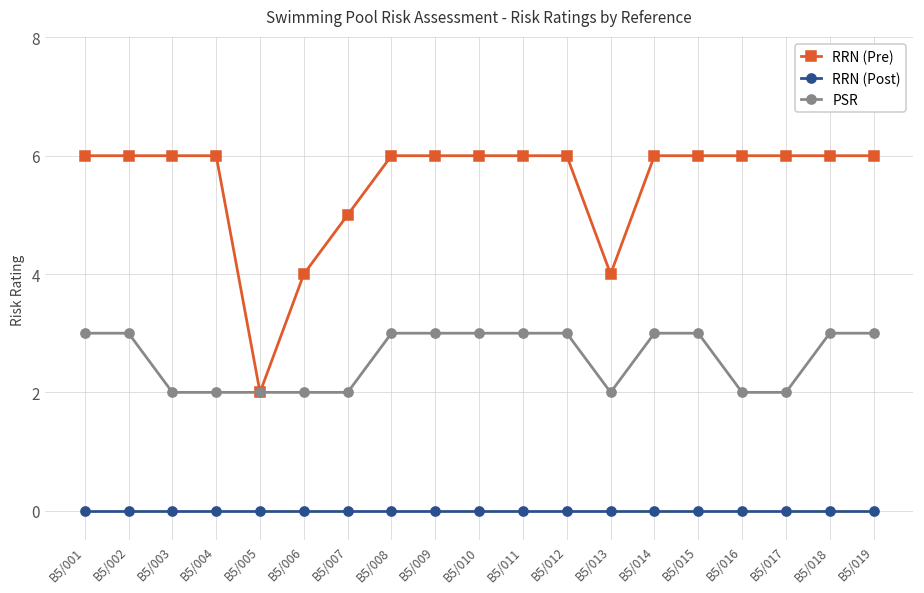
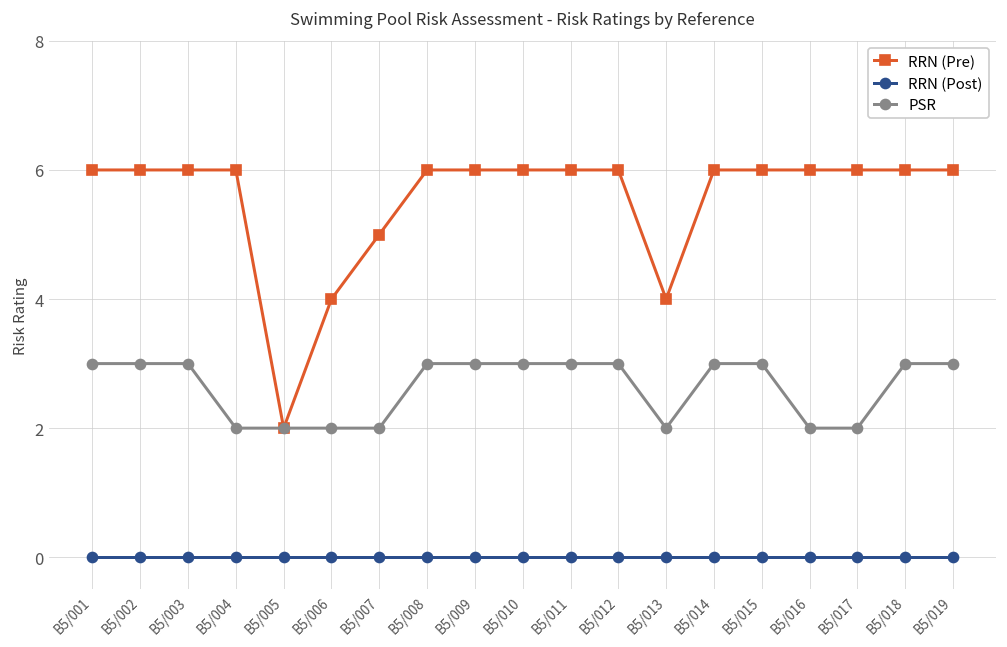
PSR, B5/003: 2 -> 3
